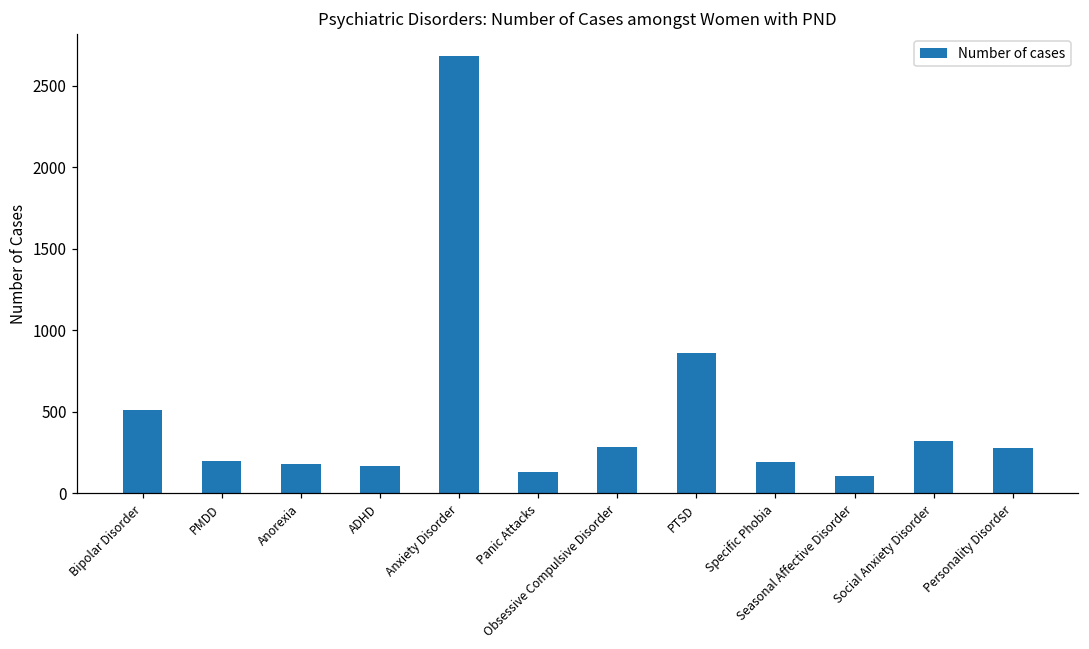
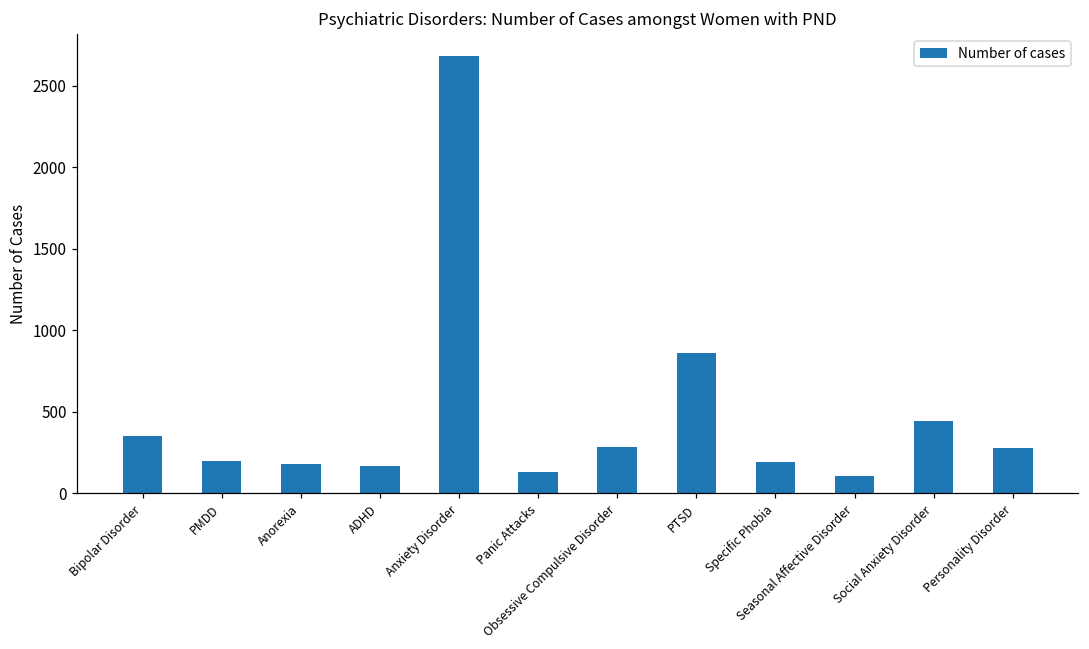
Bipolar Disorder: 510 -> 350
Social Anxiety Disorder: 320 -> 440
